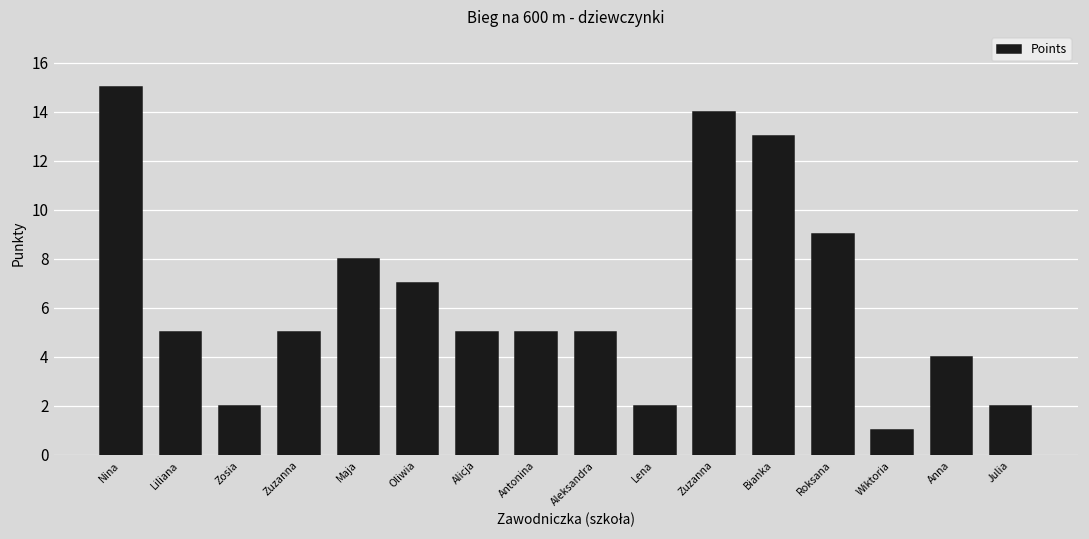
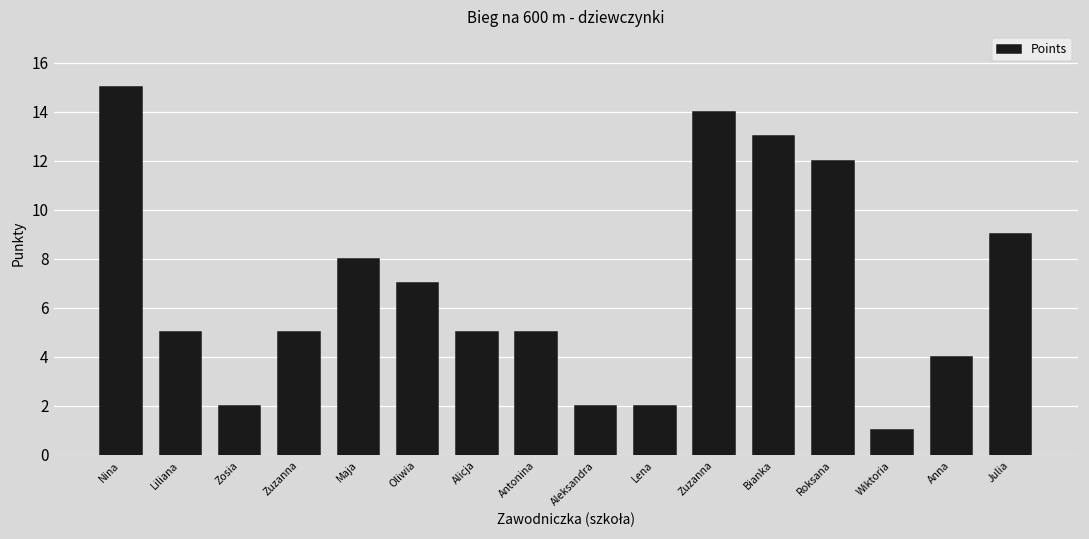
Aleksandra: 5 -> 2
Roksana: 9 -> 12
Julia: 2 -> 9
